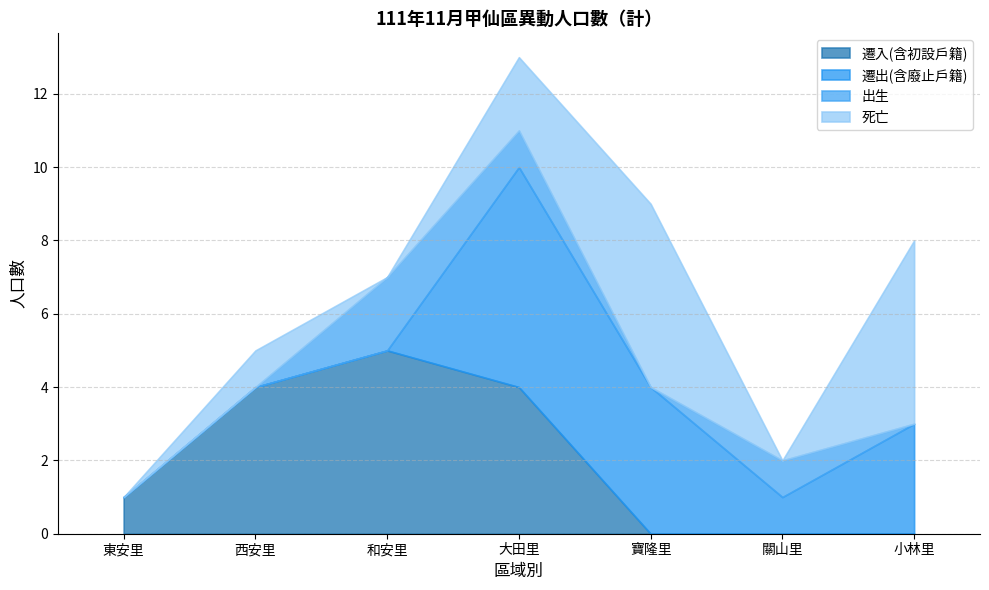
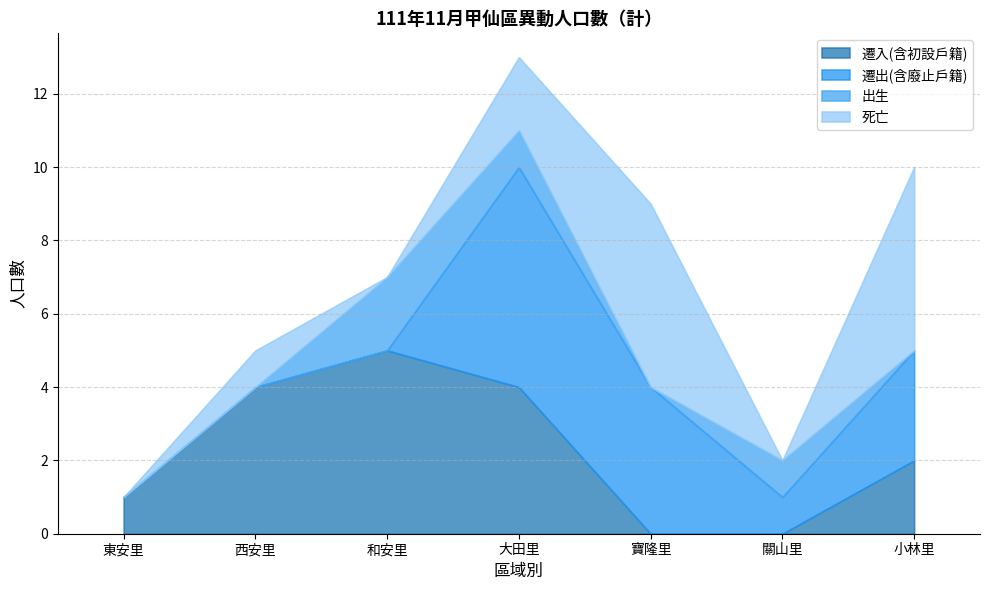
遷入(含初設戶籍), 小林里: 0 -> 2
